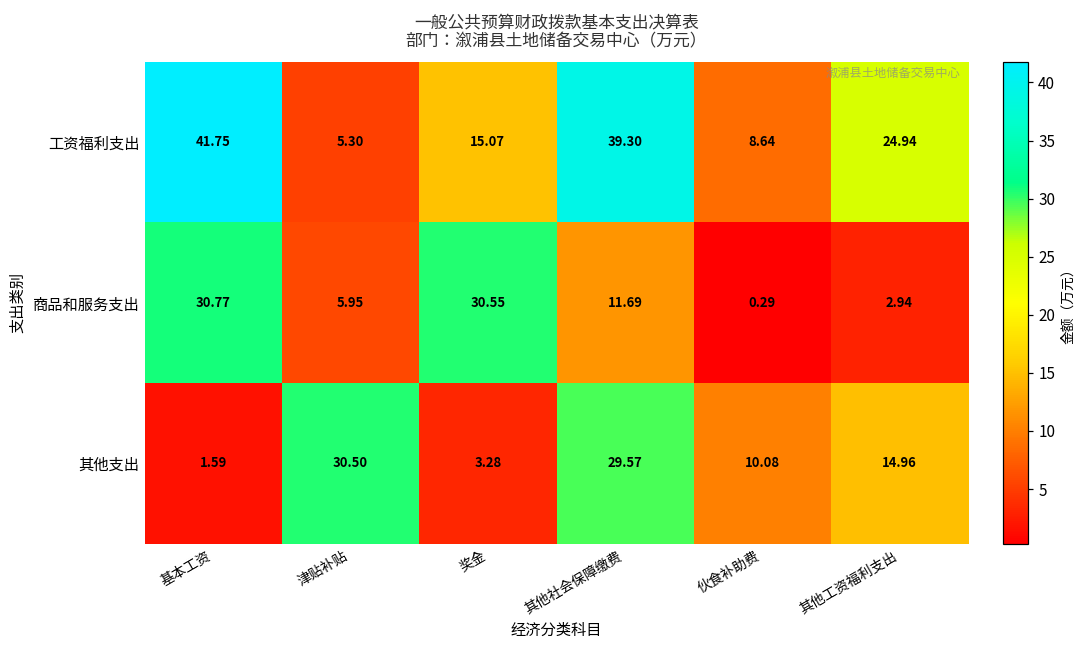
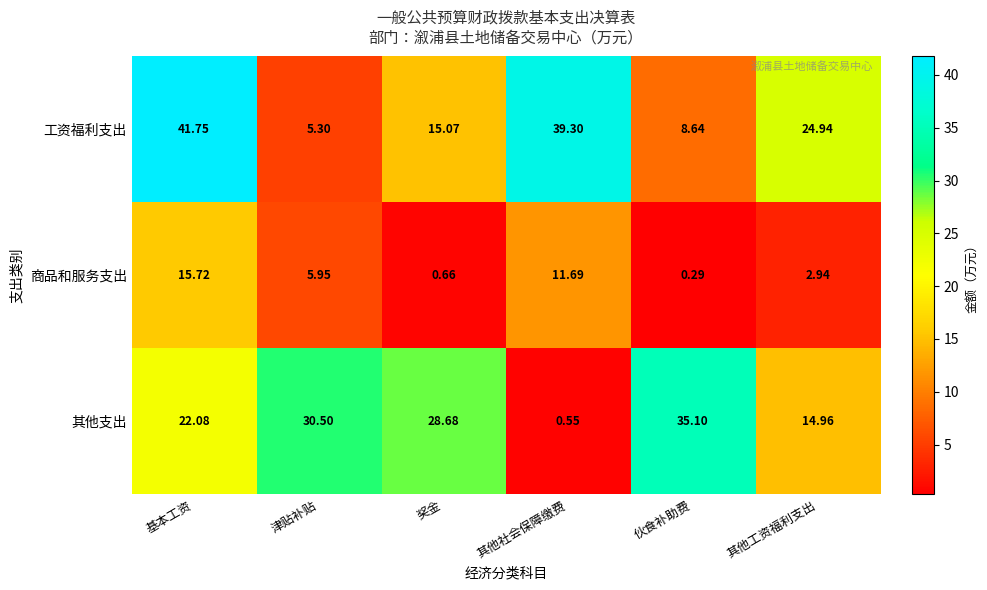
商品和服务支出, 基本工资: 30.77 -> 15.72
商品和服务支出, 奖金: 30.55 -> 0.66
其他支出, 基本工资: 1.59 -> 22.08
其他支出, 奖金: 3.28 -> 28.68
其他支出, 其他社会保障缴费: 29.57 -> 0.55
其他支出, 伙食补助费: 10.08 -> 35.10
